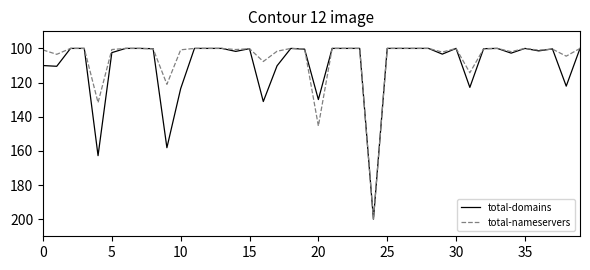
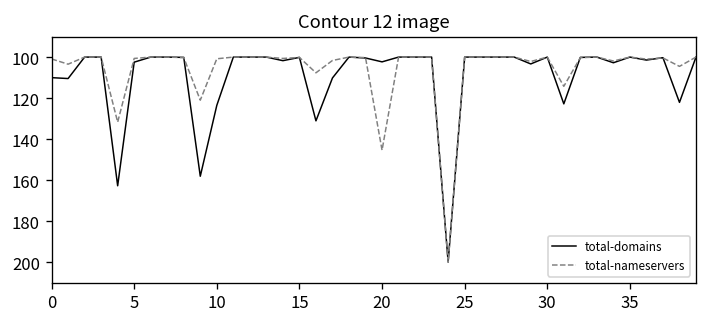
total-domains, 20: 130 -> 102
